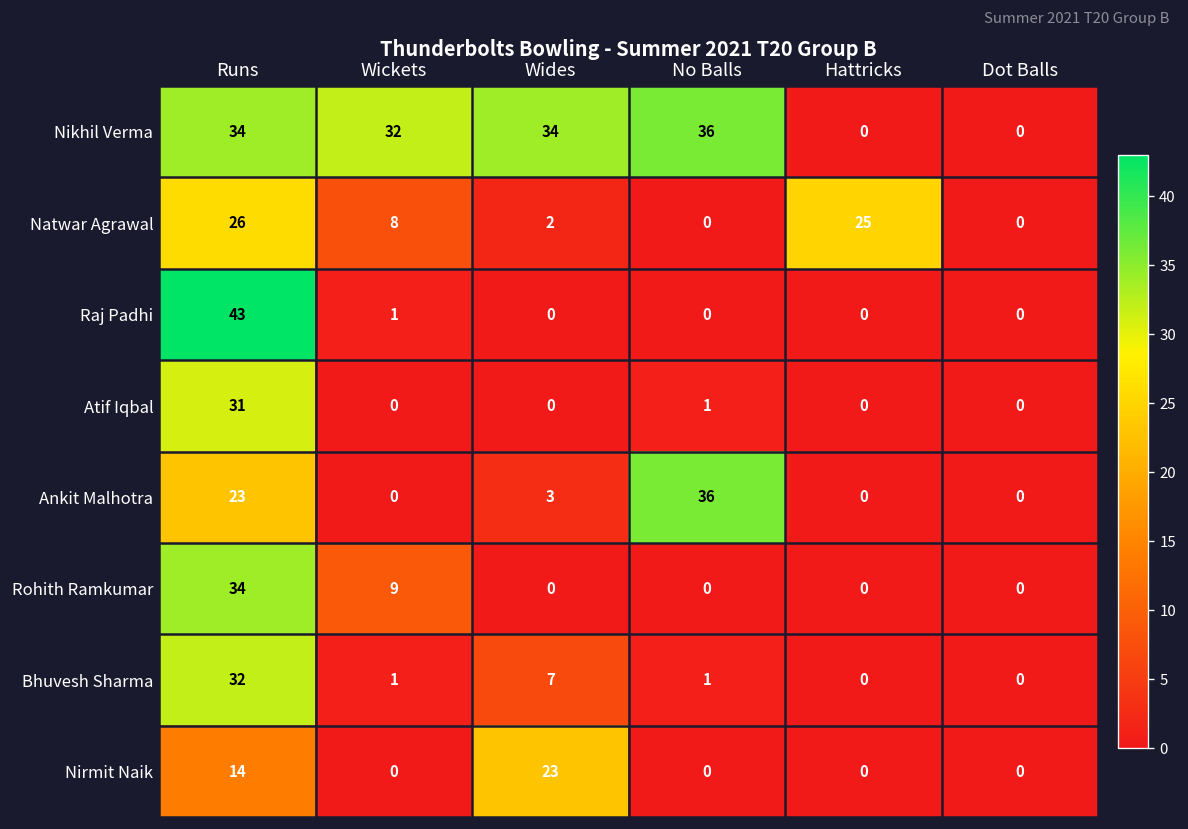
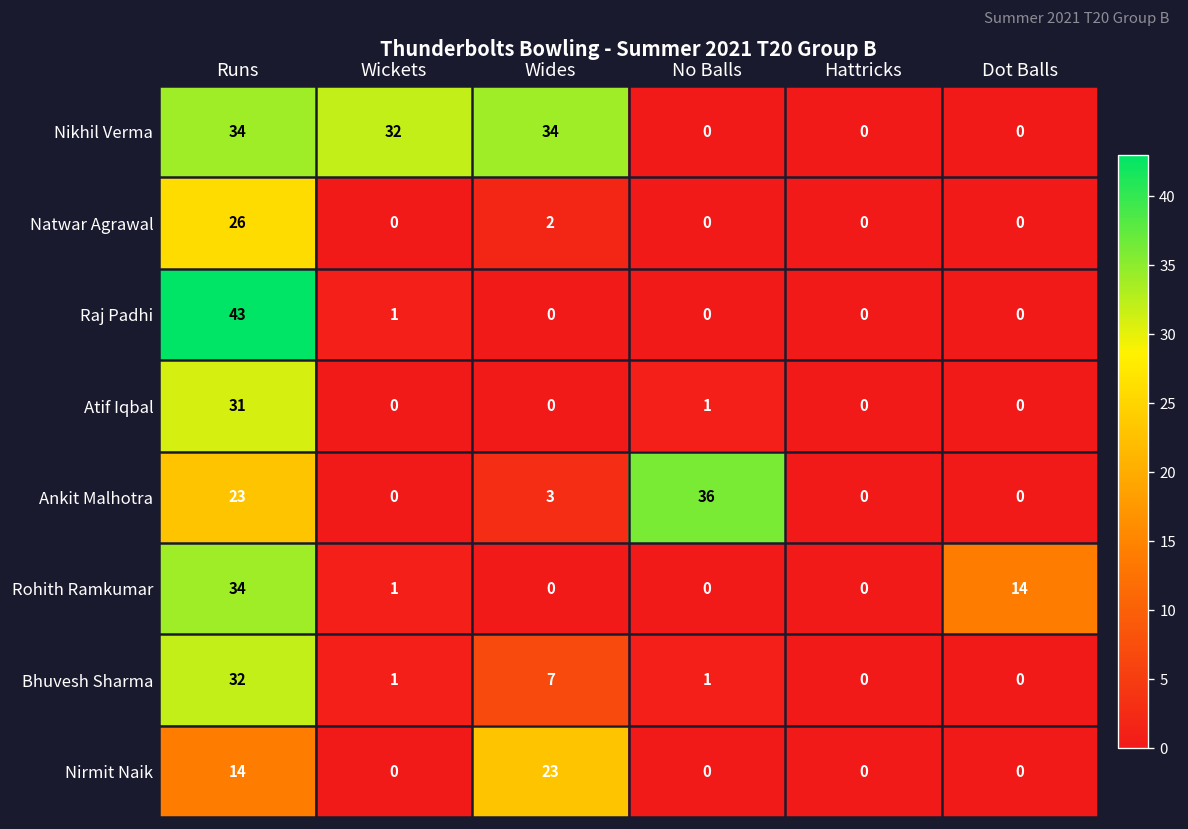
Nikhil Verma, No Balls: 36 -> 0
Natwar Agrawal, Wickets: 8 -> 0
Natwar Agrawal, Hattricks: 25 -> 0
Rohith Ramkumar, Wickets: 9 -> 1
Rohith Ramkumar, Dot Balls: 0 -> 14
